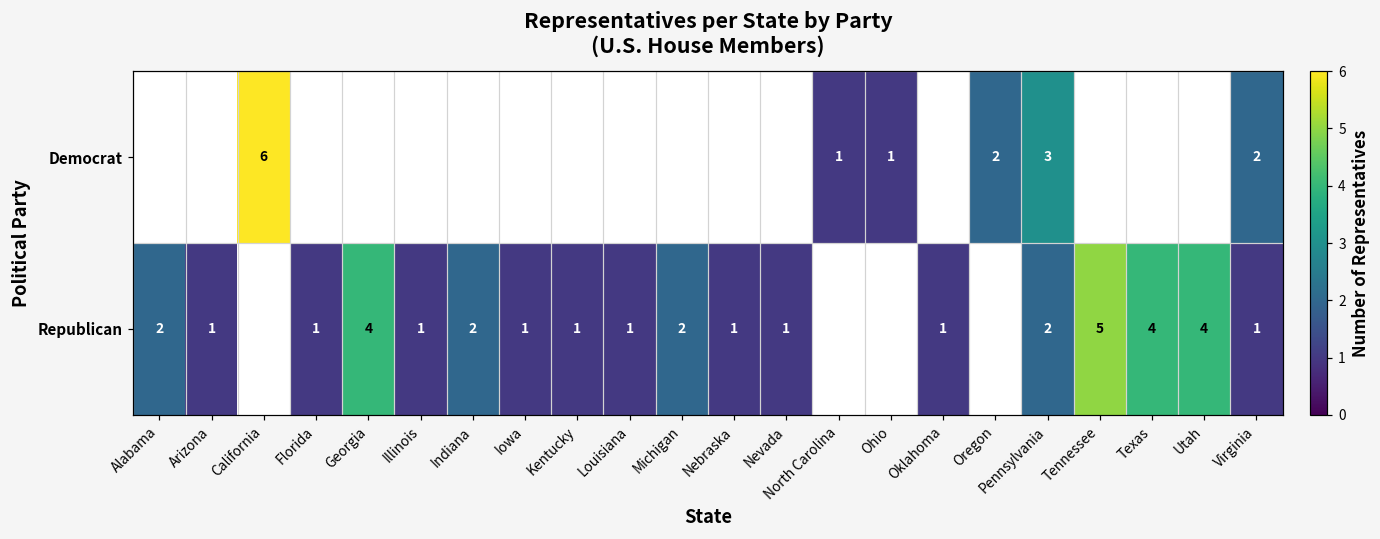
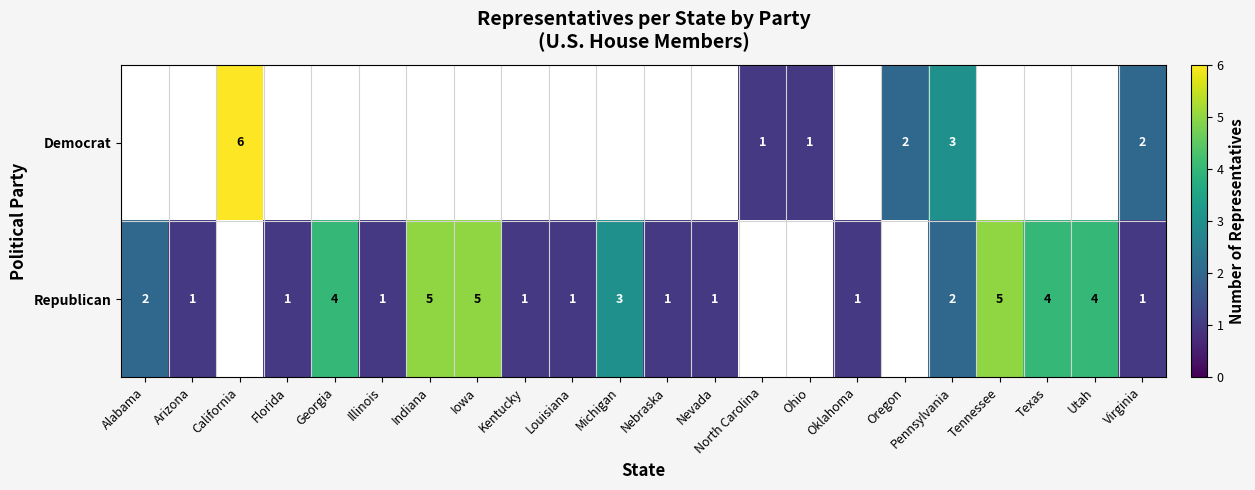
Republican, Indiana: 2 -> 5
Republican, Iowa: 1 -> 5
Republican, Michigan: 2 -> 3
